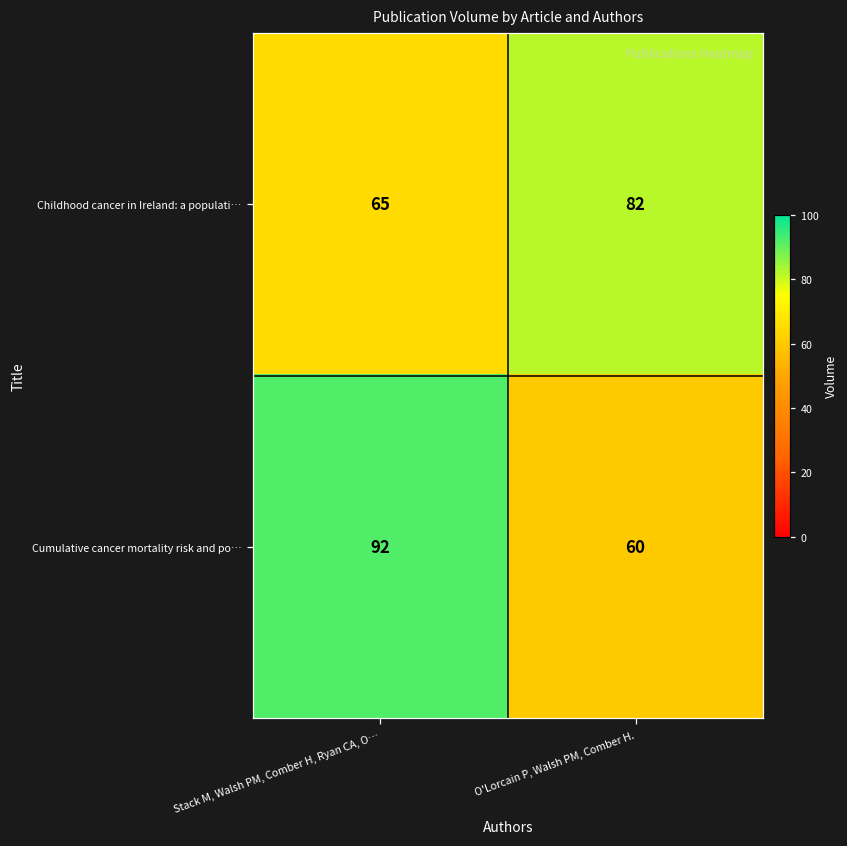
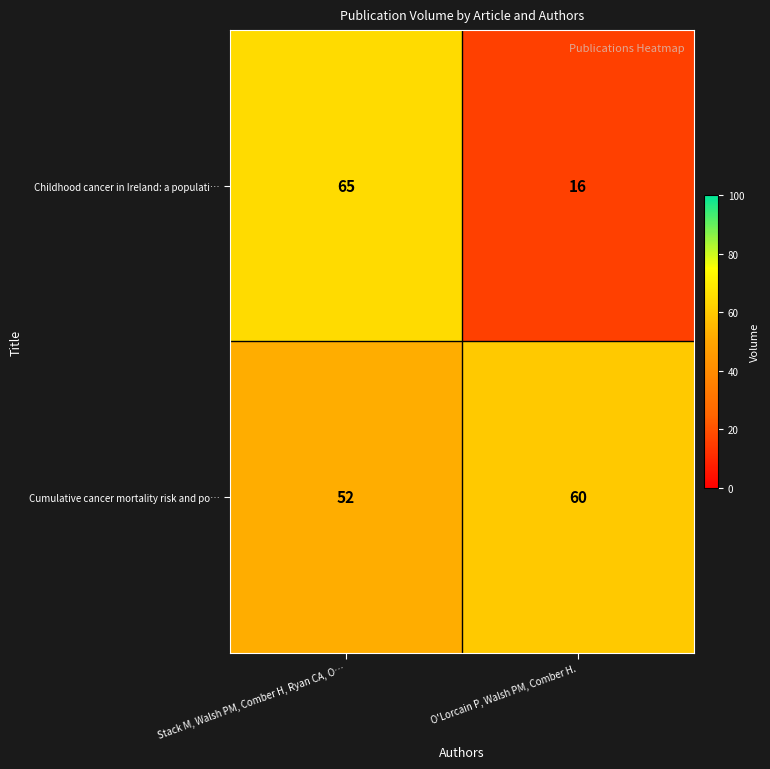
Childhood cancer in Ireland: a populati…, O'Lorcain P, Walsh PM, Comber H.: 82 -> 16
Cumulative cancer mortality risk and po…, Stack M, Walsh PM, Comber H, Ryan CA, O…: 92 -> 52
